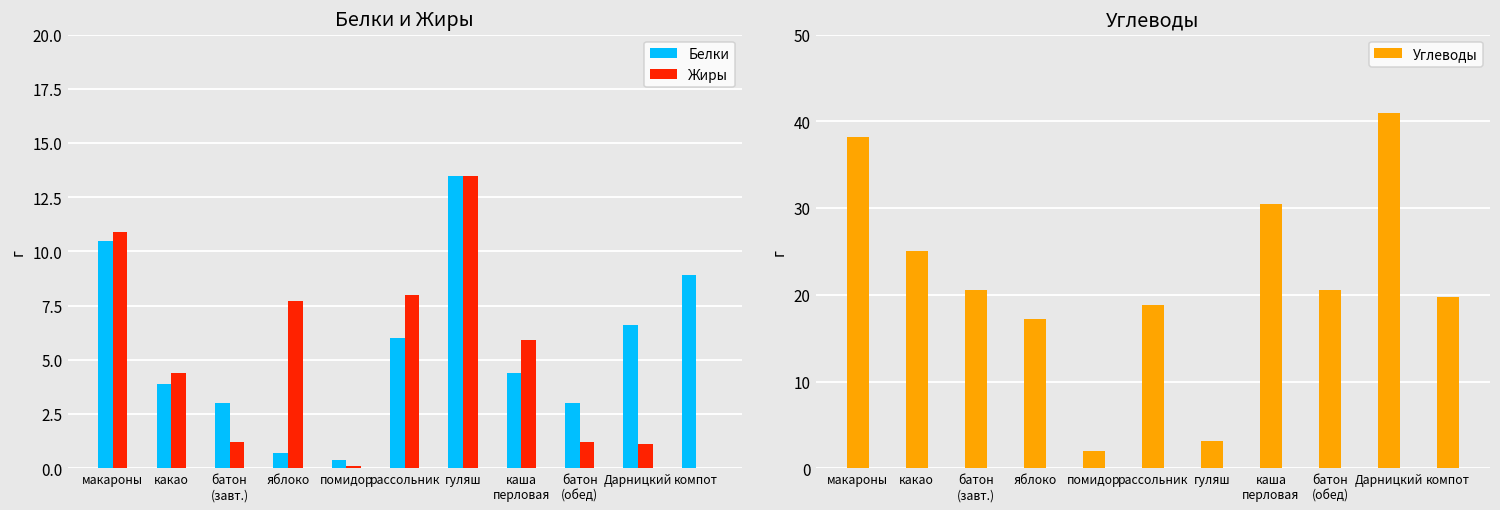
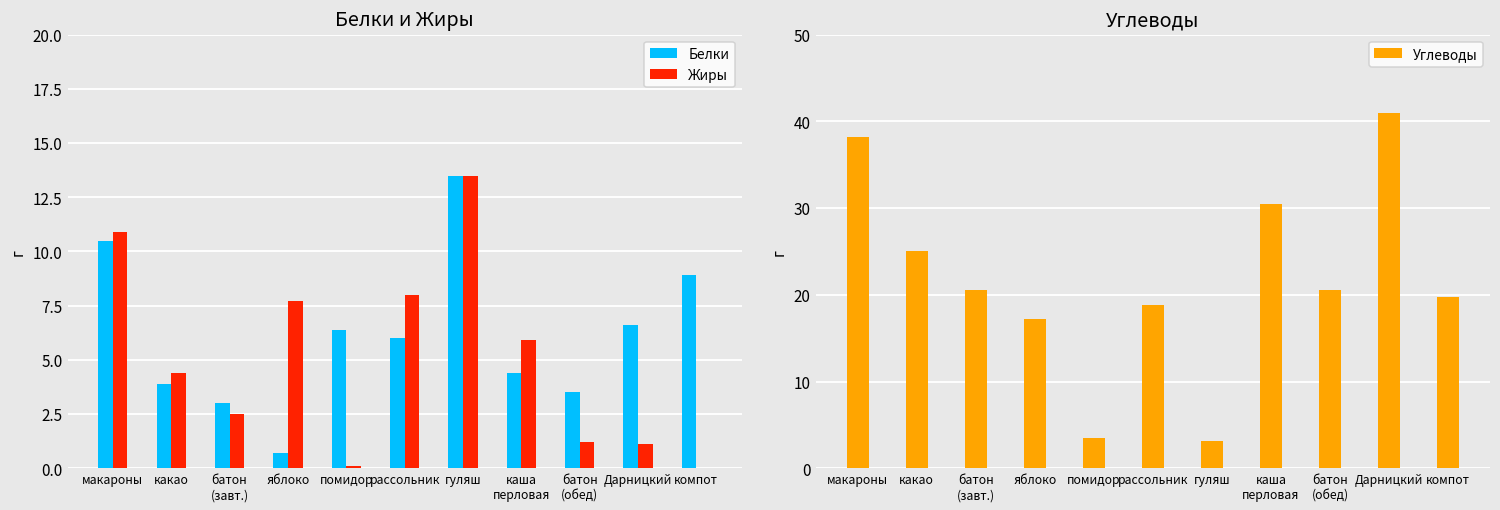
Белки и Жиры, Жиры, батон (завт.): 1.2 -> 2.5
Белки и Жиры, Белки, помидор: 0.4 -> 6.4
Белки и Жиры, Белки, батон (обед): 3.0 -> 3.5
Углеводы, помидор: 2 -> 4
